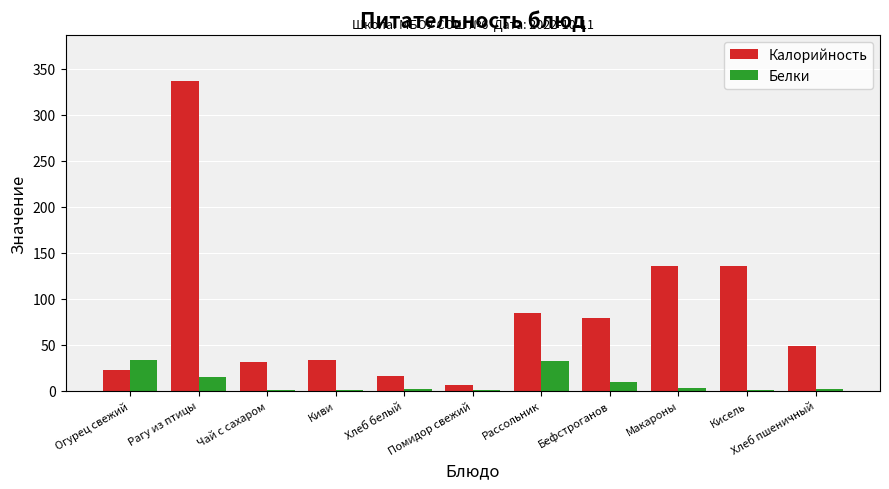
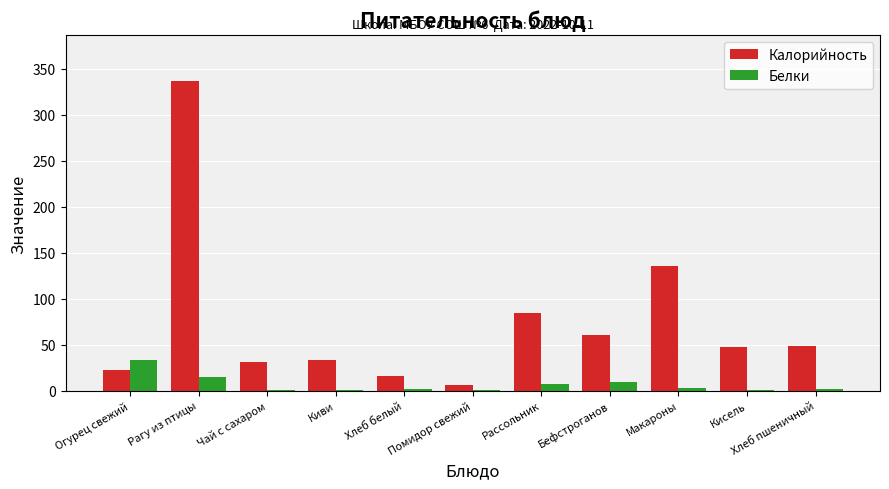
Белки, Рассольник: 30 -> 10
Калорийность, Бефстроганов: 80 -> 60
Калорийность, Кисель: 140 -> 50
